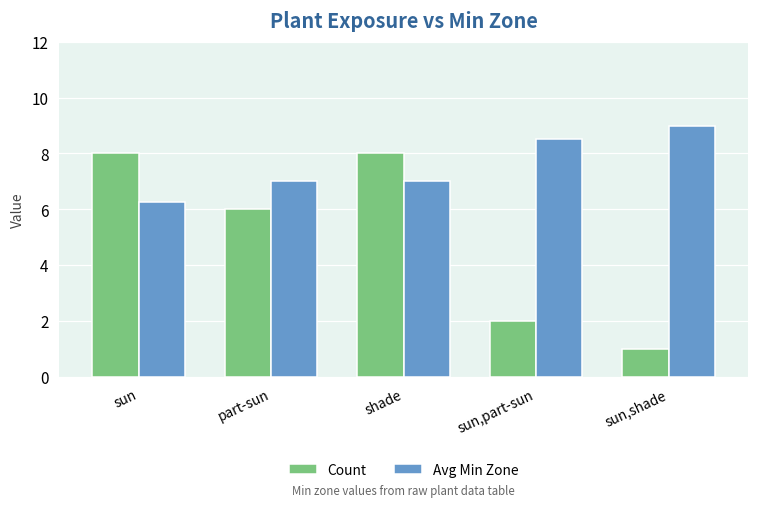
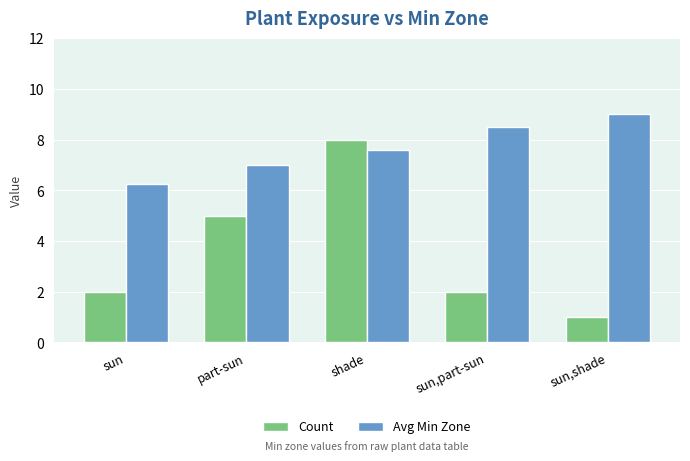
Count, sun: 8 -> 2
Count, part-sun: 6 -> 5
Avg Min Zone, shade: 7.0 -> 7.6
